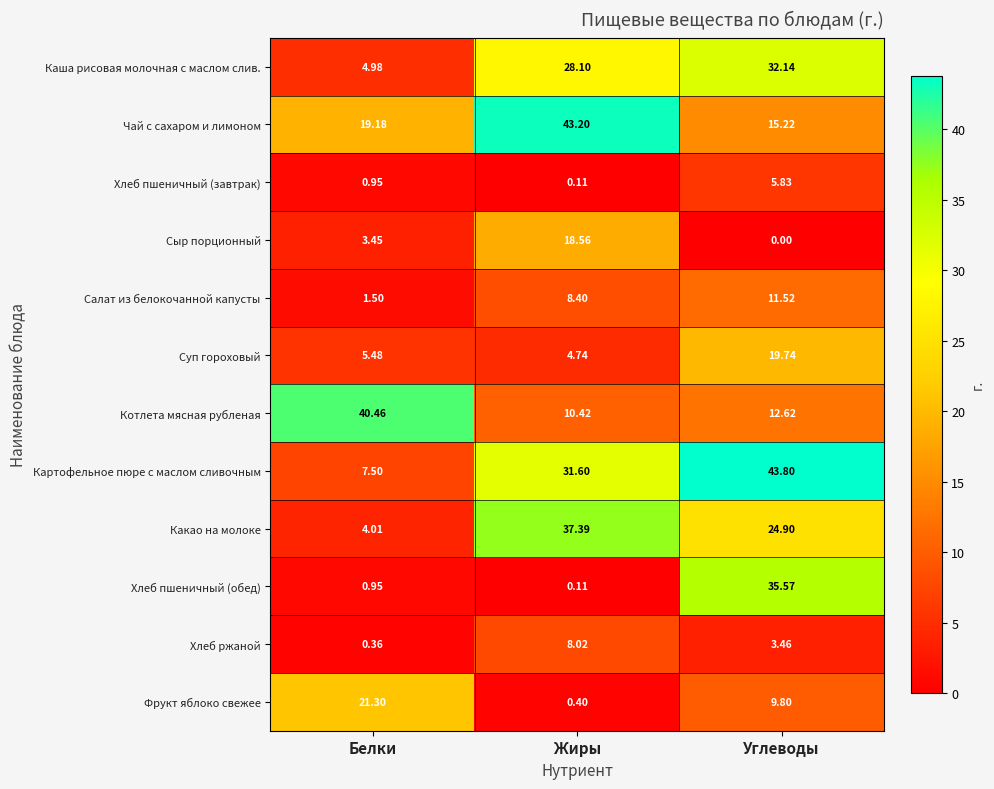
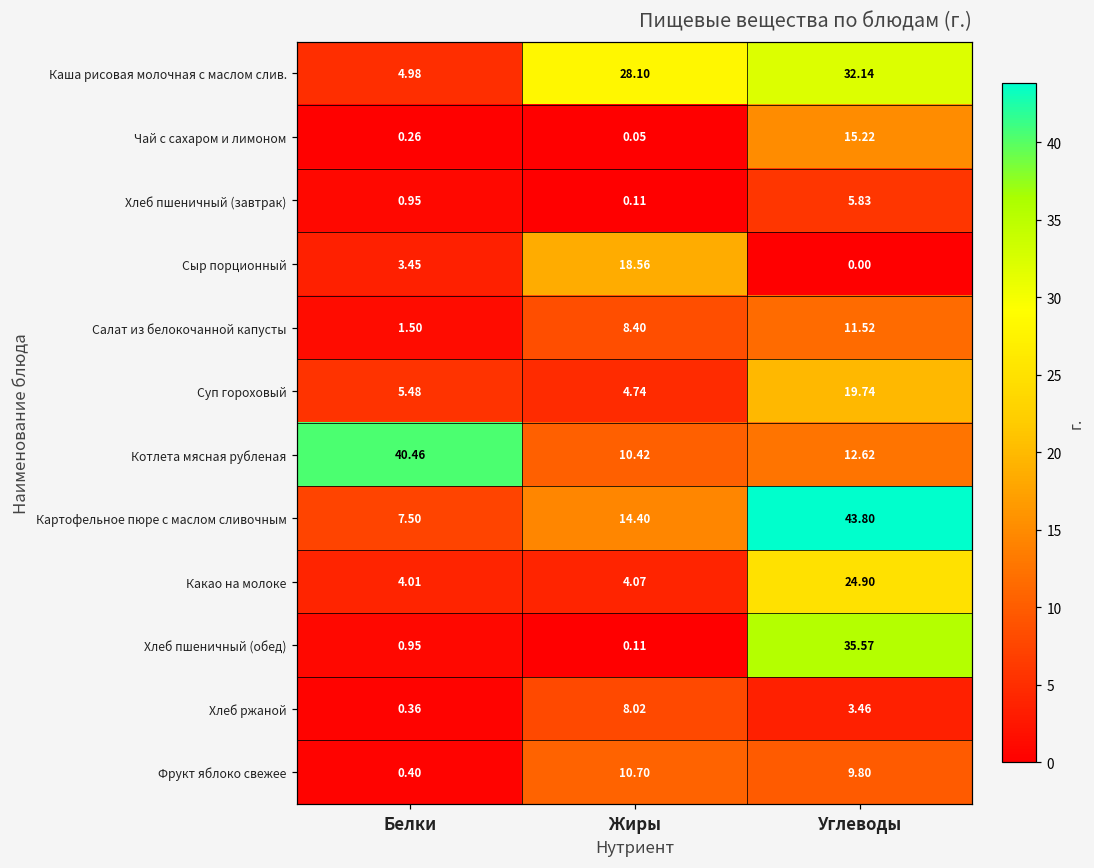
Чай с сахаром и лимоном, Белки: 19.18 -> 0.26
Чай с сахаром и лимоном, Жиры: 43.20 -> 0.05
Картофельное пюре с маслом сливочным, Жиры: 31.60 -> 14.40
Какао на молоке, Жиры: 37.39 -> 4.07
Фрукт яблоко свежее, Белки: 21.30 -> 0.40
Фрукт яблоко свежее, Жиры: 0.40 -> 10.70
